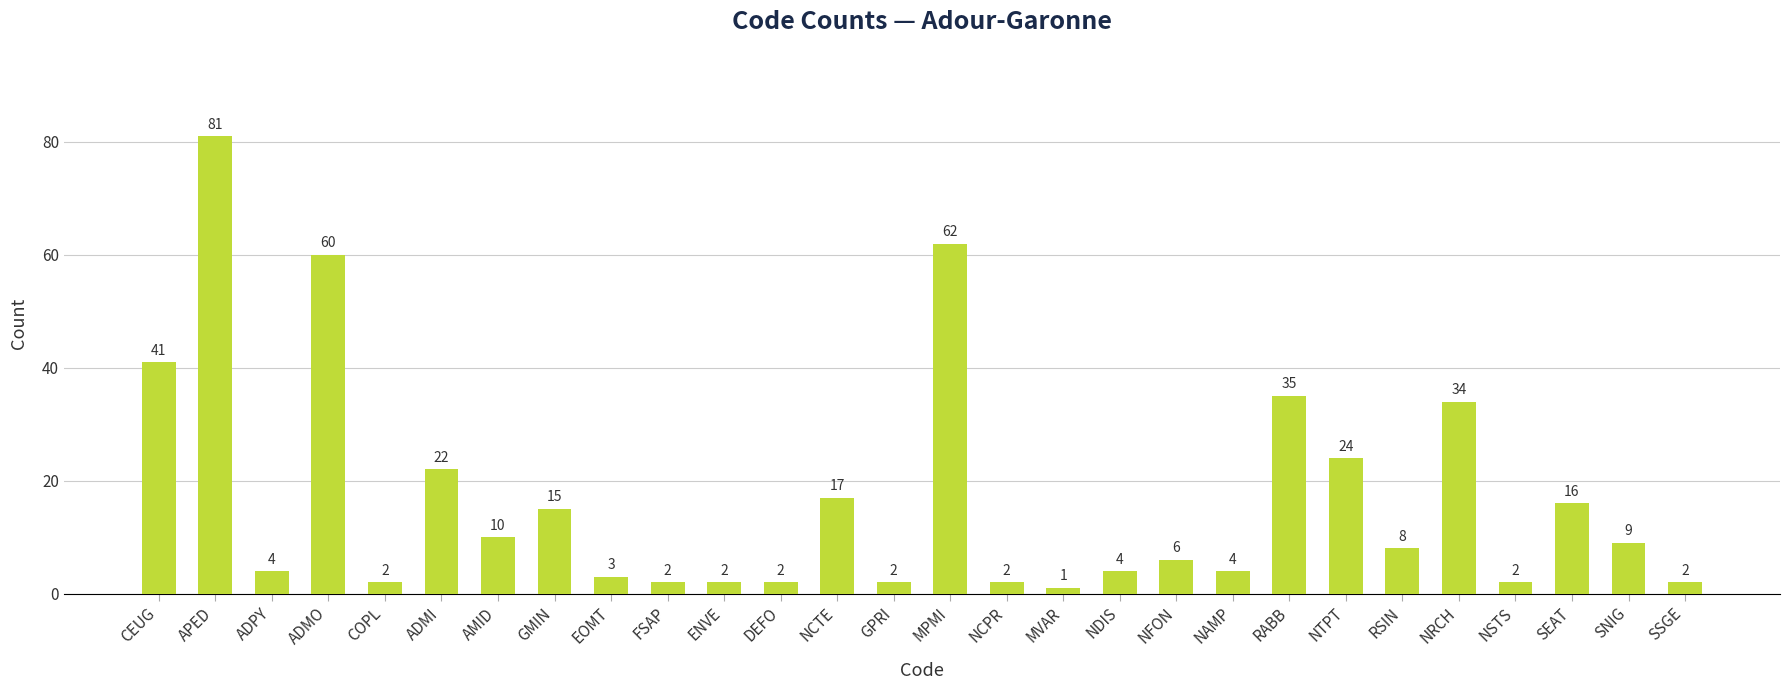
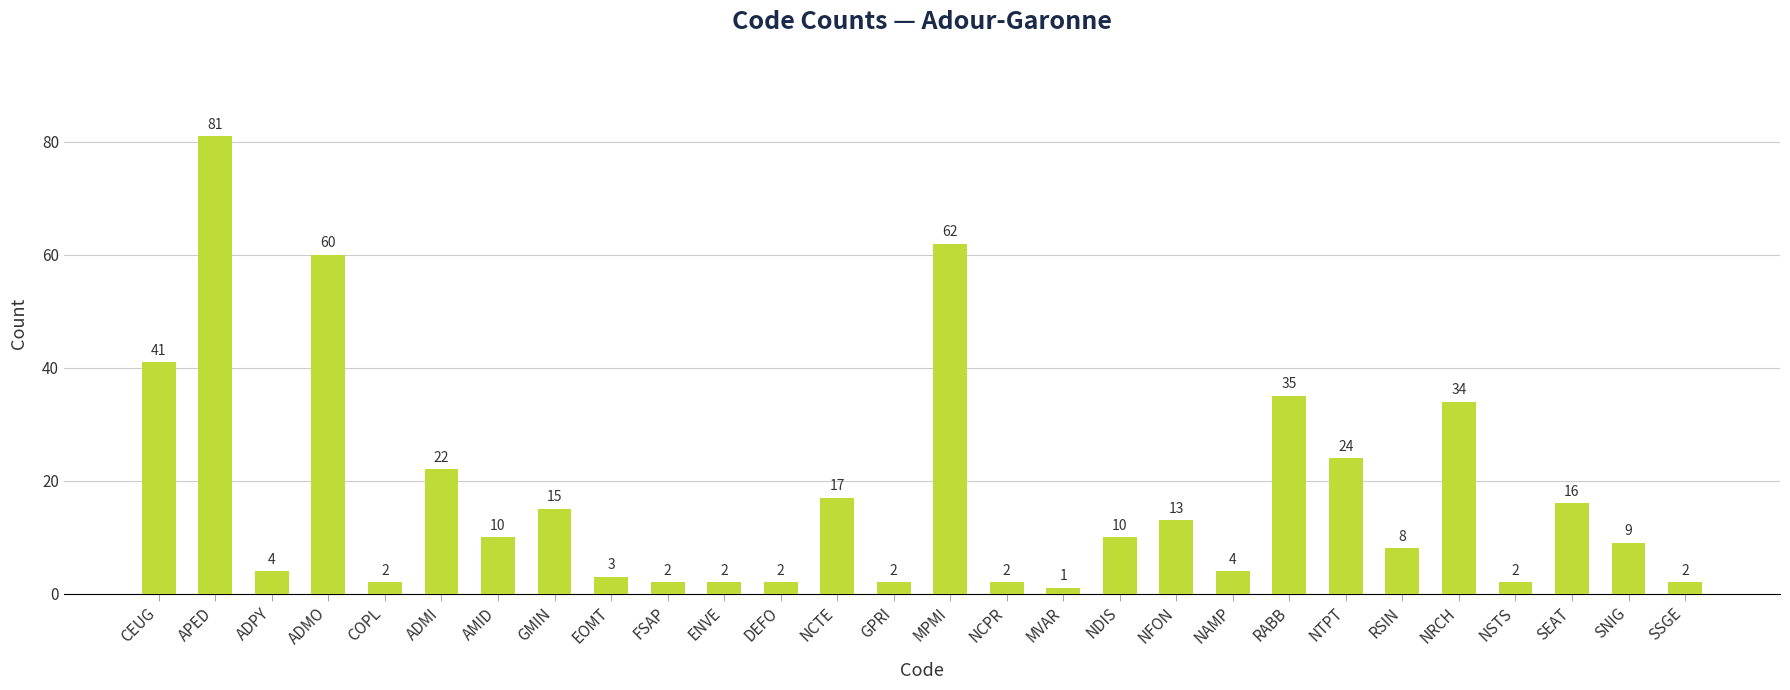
NDIS: 4 -> 10
NFON: 6 -> 13
